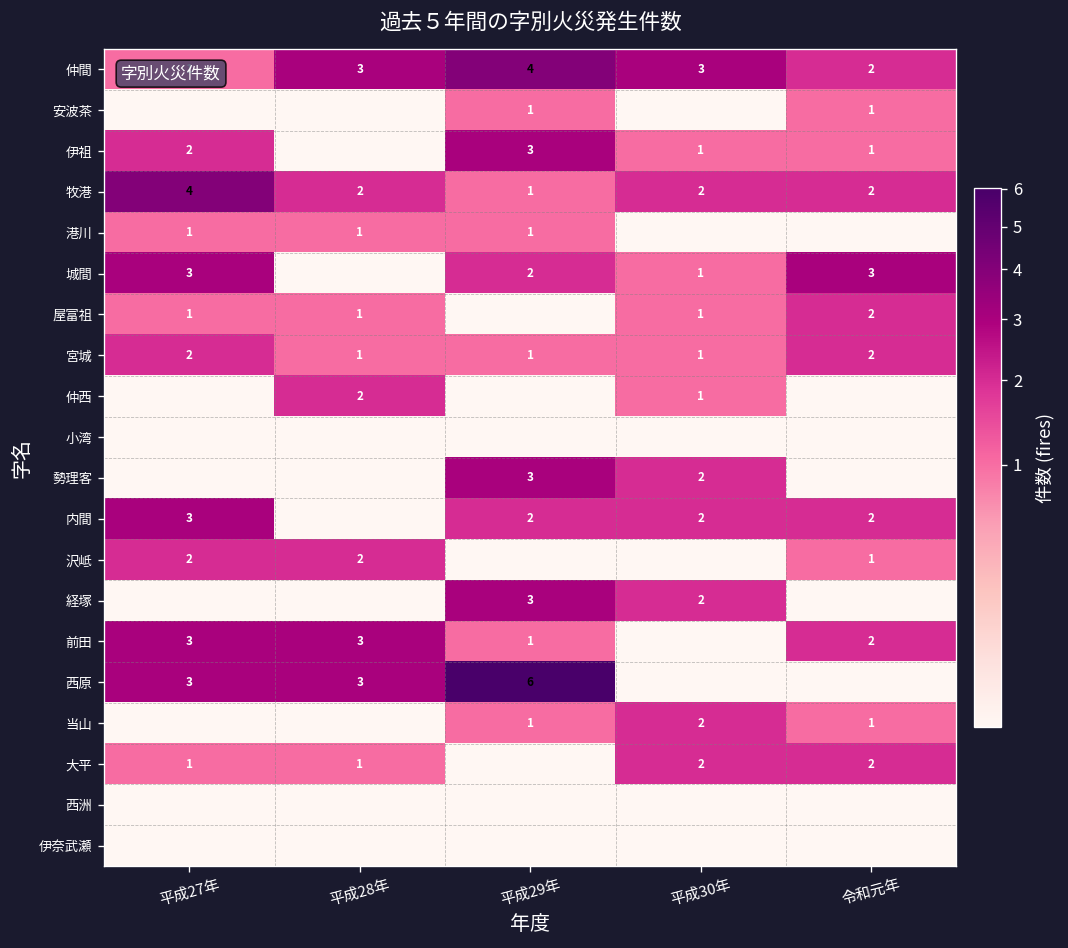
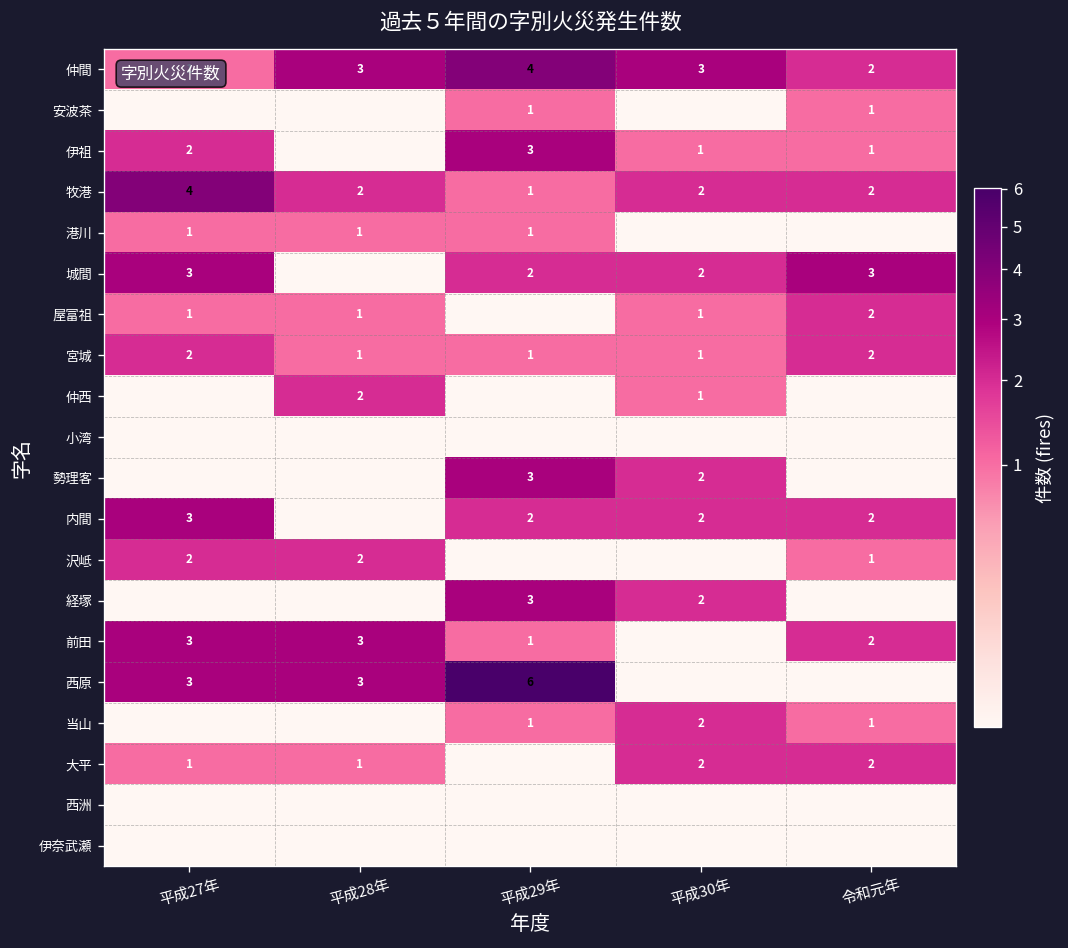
城間, 平成30年: 1 -> 2
